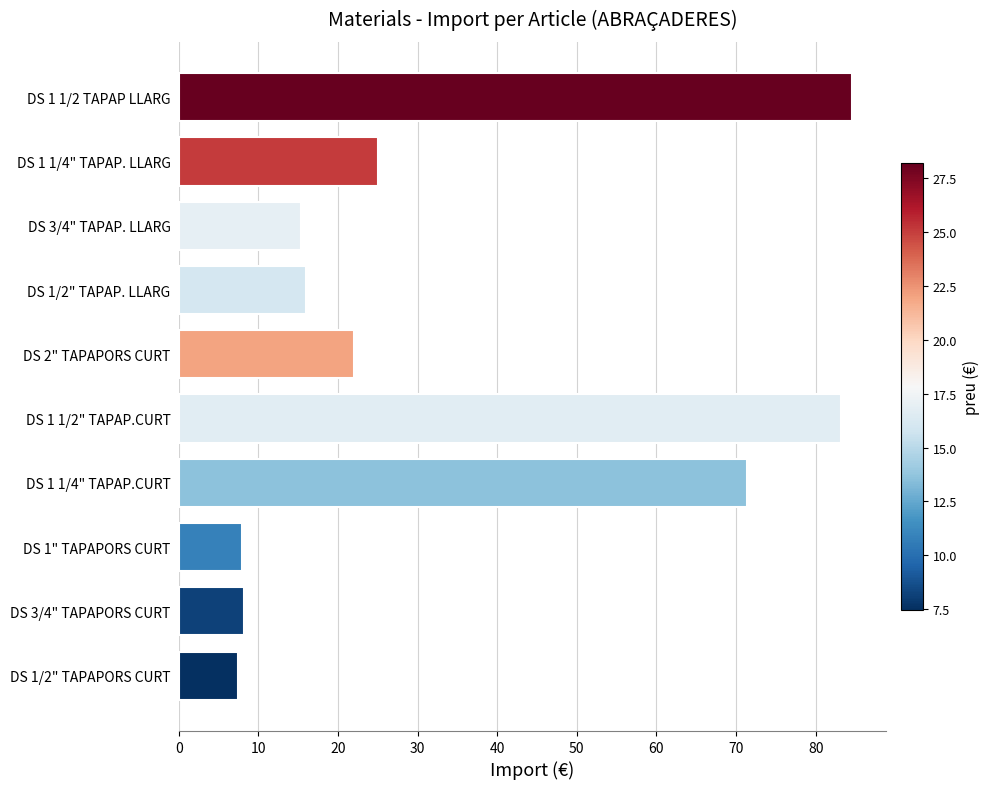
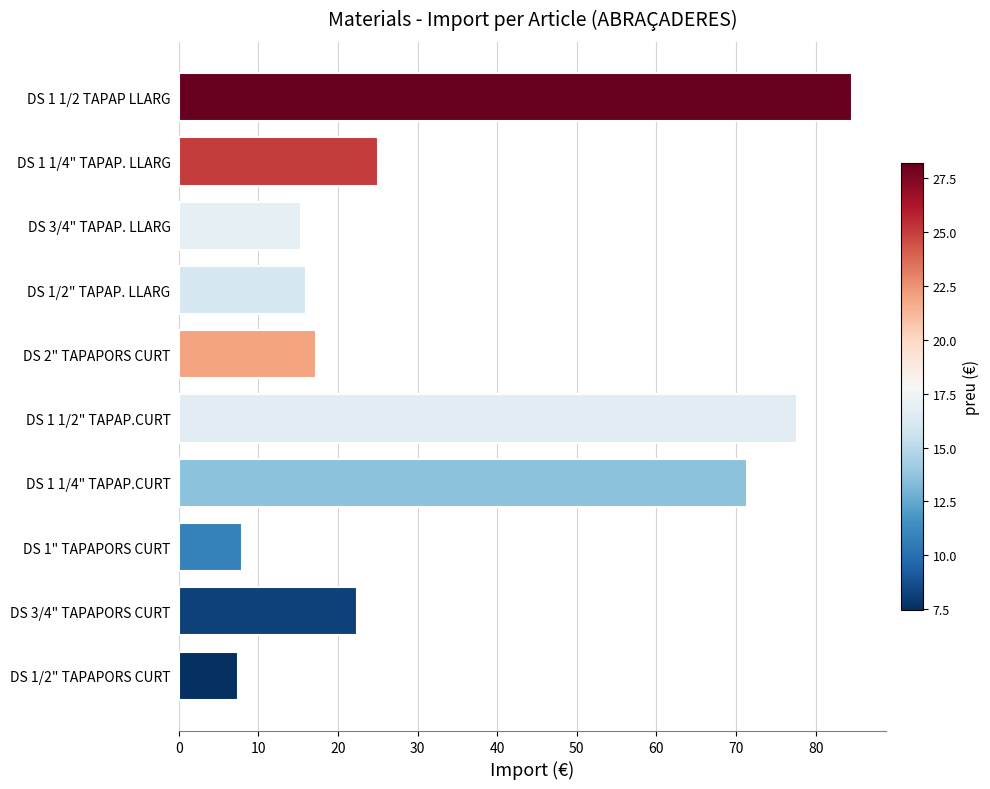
DS 2" TAPAPORS CURT: 22 -> 17
DS 1 1/2" TAPAP.CURT: 83 -> 78
DS 3/4" TAPAPORS CURT: 8 -> 22
